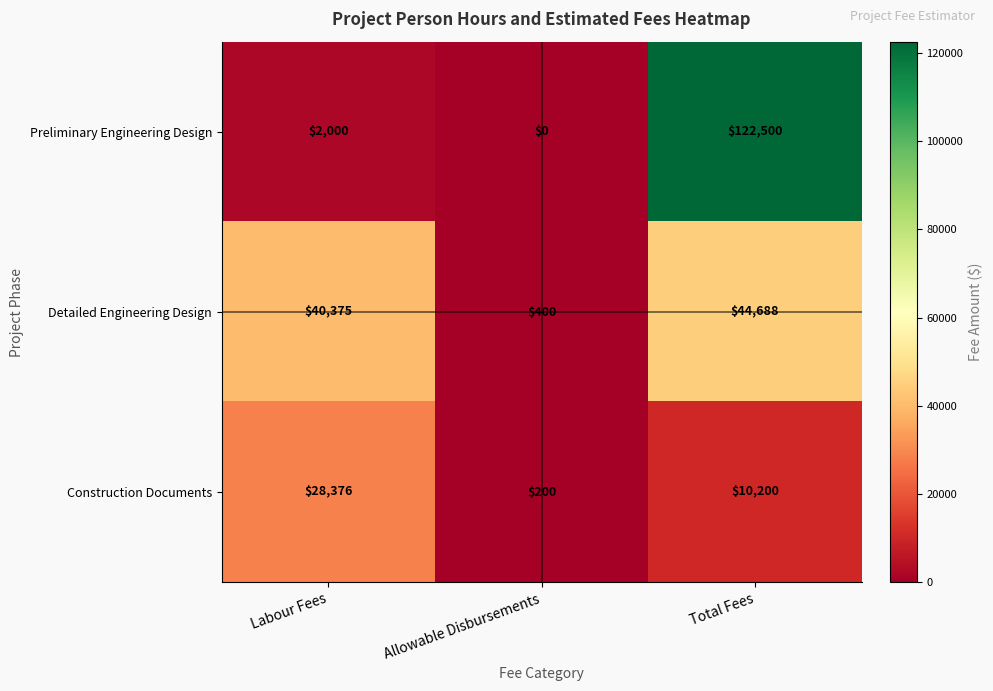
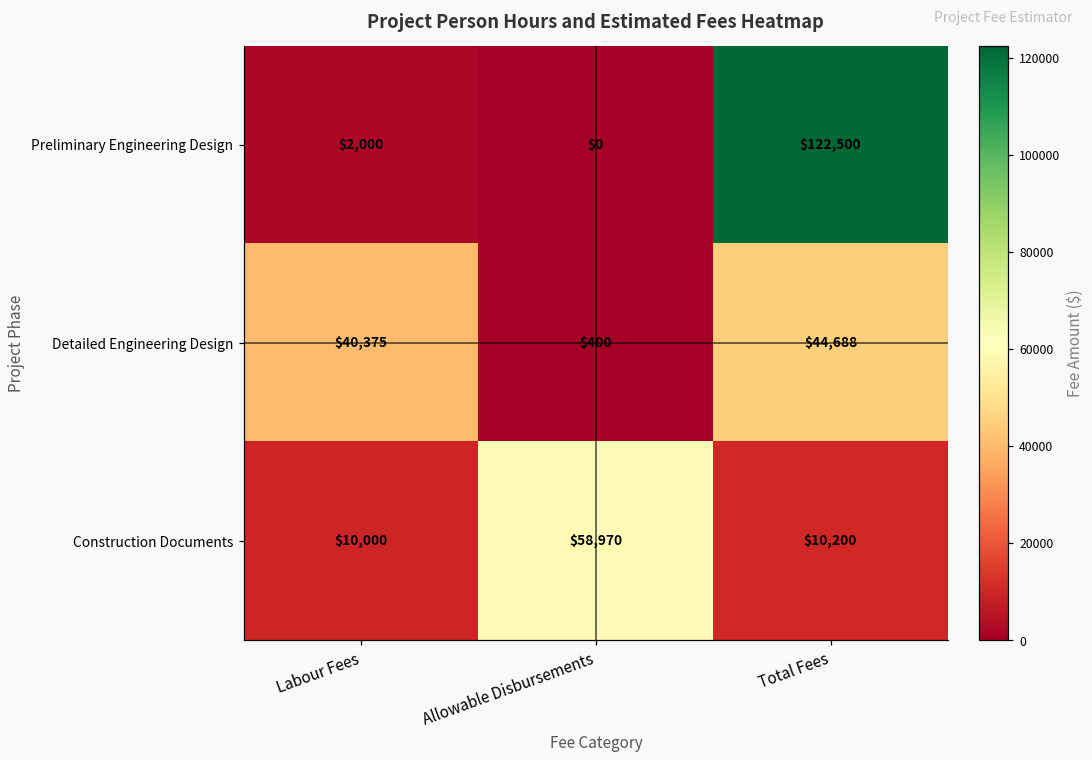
Construction Documents, Labour Fees: $28,376 -> $10,000
Construction Documents, Allowable Disbursements: $200 -> $58,970
